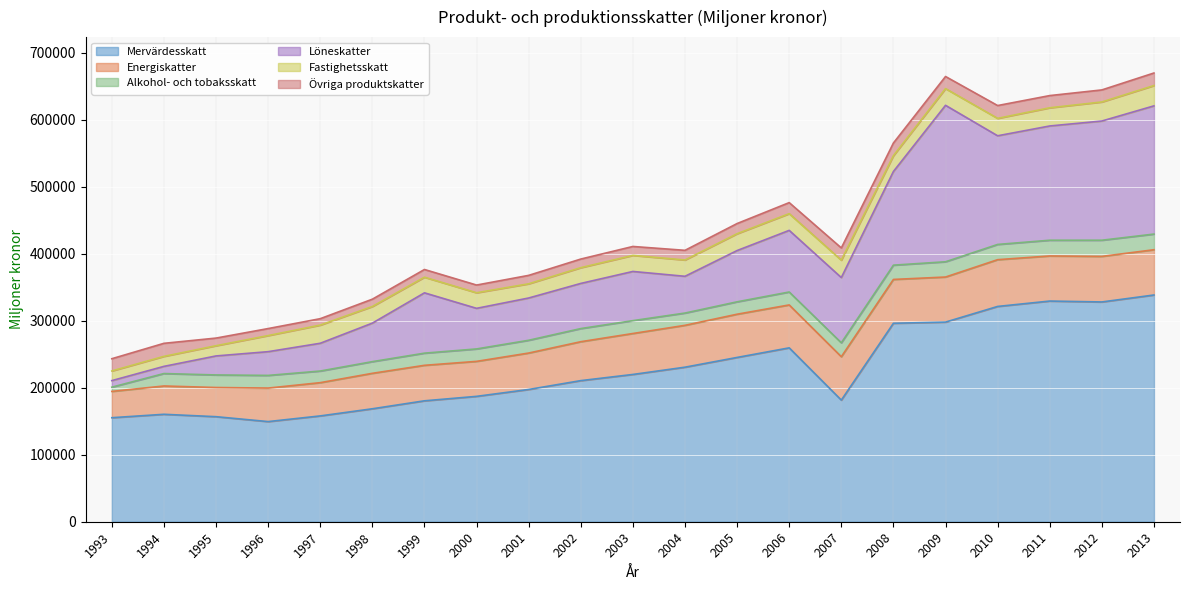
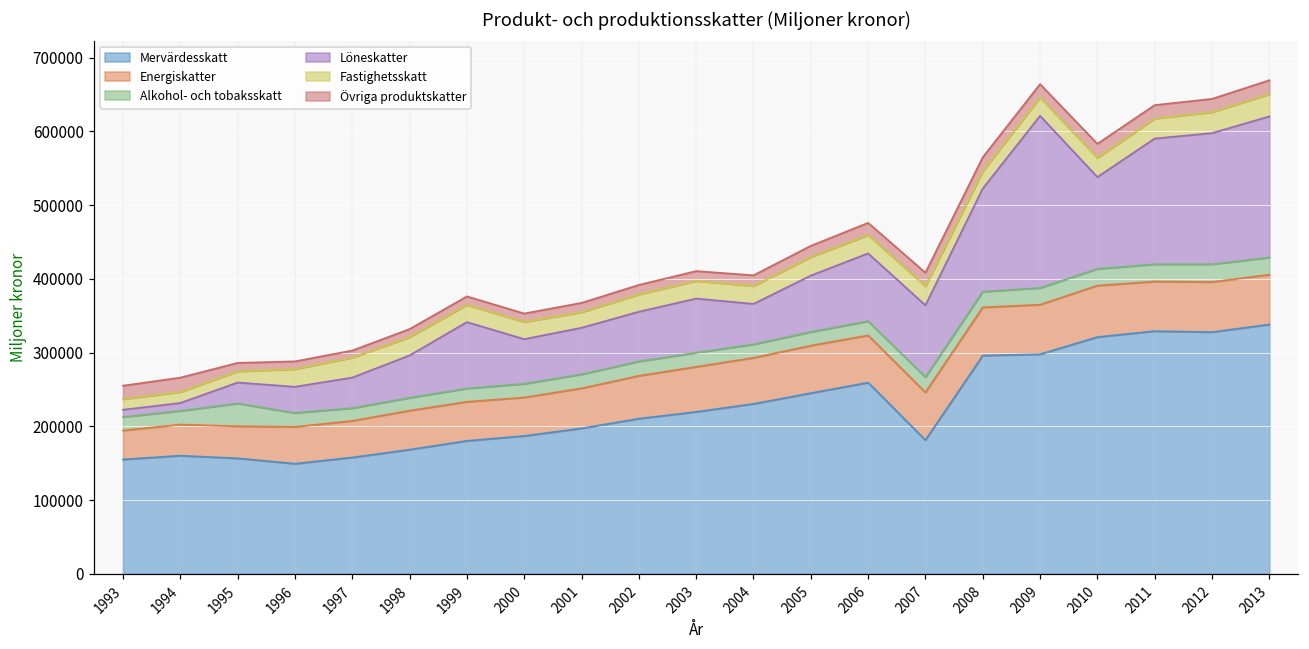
Alkohol- och tobaksskatt, 1993: 10000 -> 20000
Alkohol- och tobaksskatt, 1995: 20000 -> 30000
Löneskatter, 2010: 160000 -> 120000
